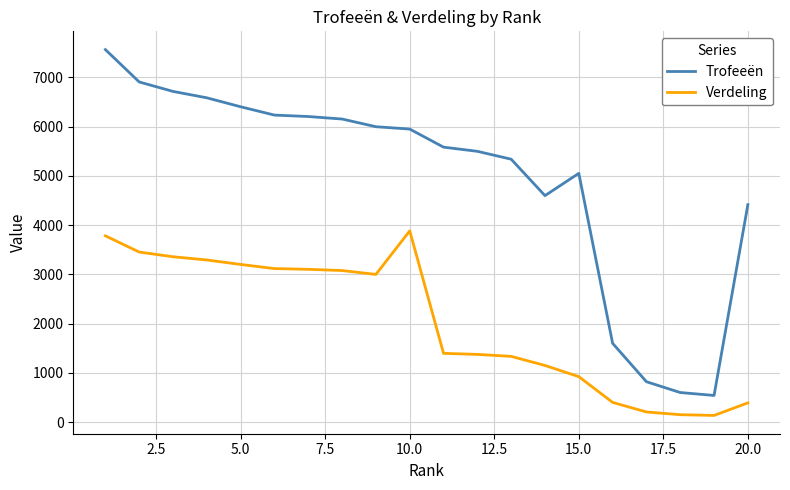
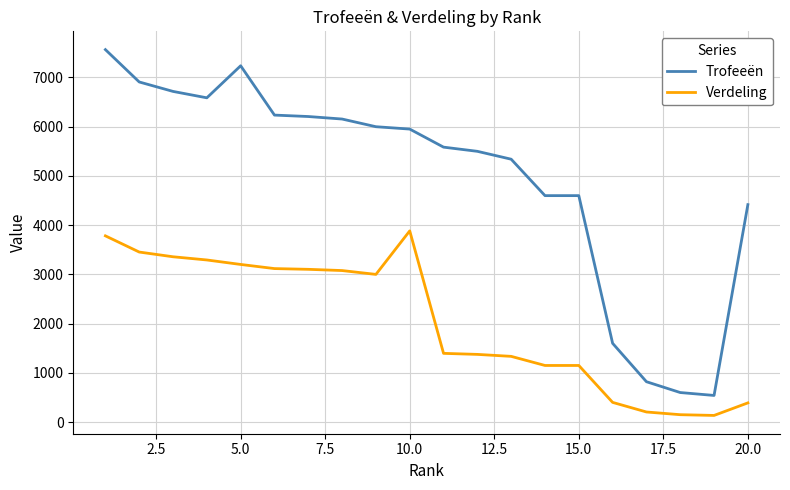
Trofeeën, 5.0: 6400 -> 7200
Trofeeën, 15.0: 5100 -> 4600
Verdeling, 15.0: 900 -> 1200
